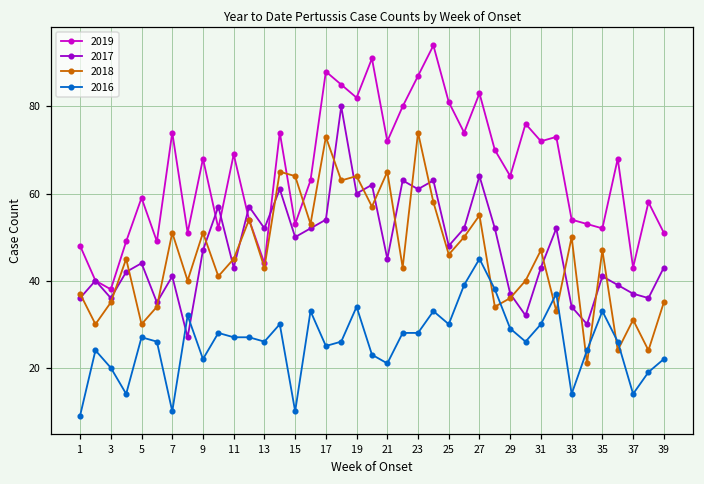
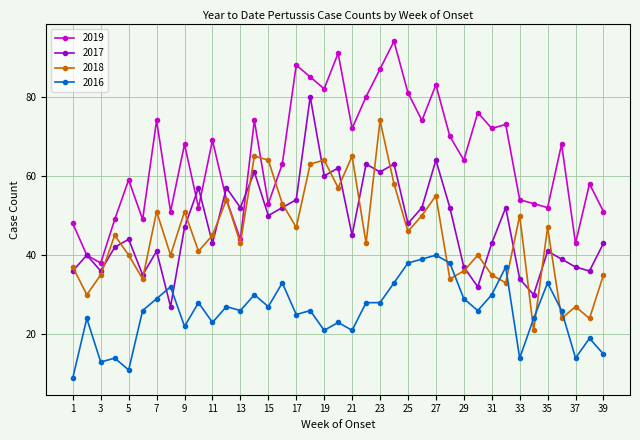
2016, 3: 20 -> 13
2018, 5: 30 -> 40
2016, 5: 27 -> 11
2016, 7: 10 -> 29
2016, 11: 27 -> 23
2016, 15: 10 -> 27
2018, 17: 73 -> 47
2016, 19: 34 -> 21
2016, 25: 30 -> 38
2016, 27: 45 -> 40
2018, 31: 47 -> 35
2018, 37: 31 -> 27
2016, 39: 22 -> 15
